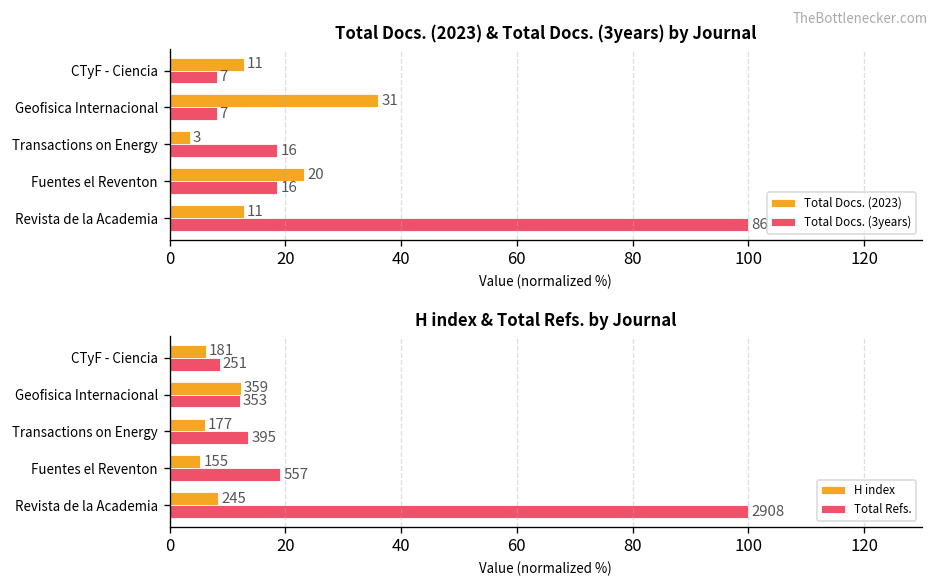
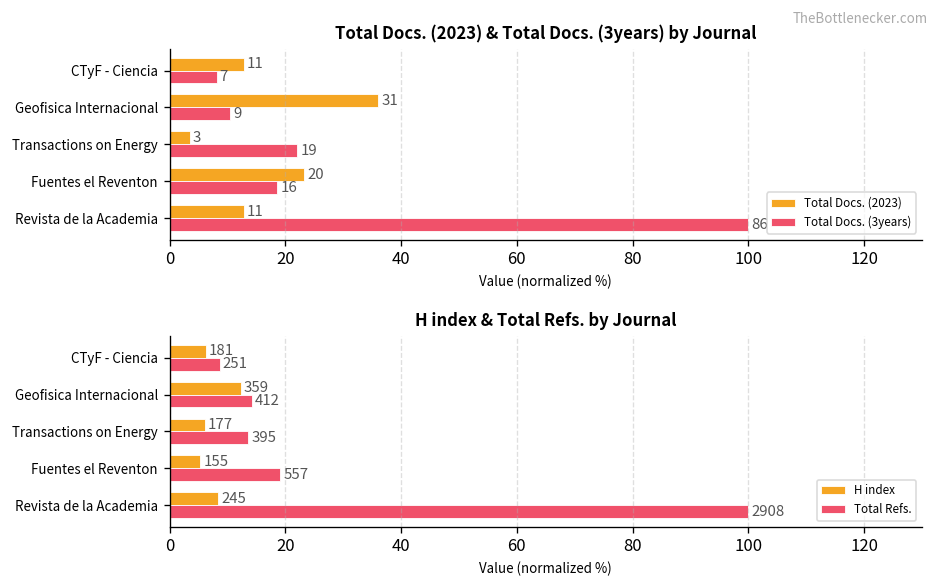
Total Docs. (2023) & Total Docs. (3years) by Journal, Total Docs. (3years), Geofisica Internacional: 7 -> 9
Total Docs. (2023) & Total Docs. (3years) by Journal, Total Docs. (3years), Transactions on Energy: 16 -> 19
H index & Total Refs. by Journal, Total Refs., Geofisica Internacional: 353 -> 412
